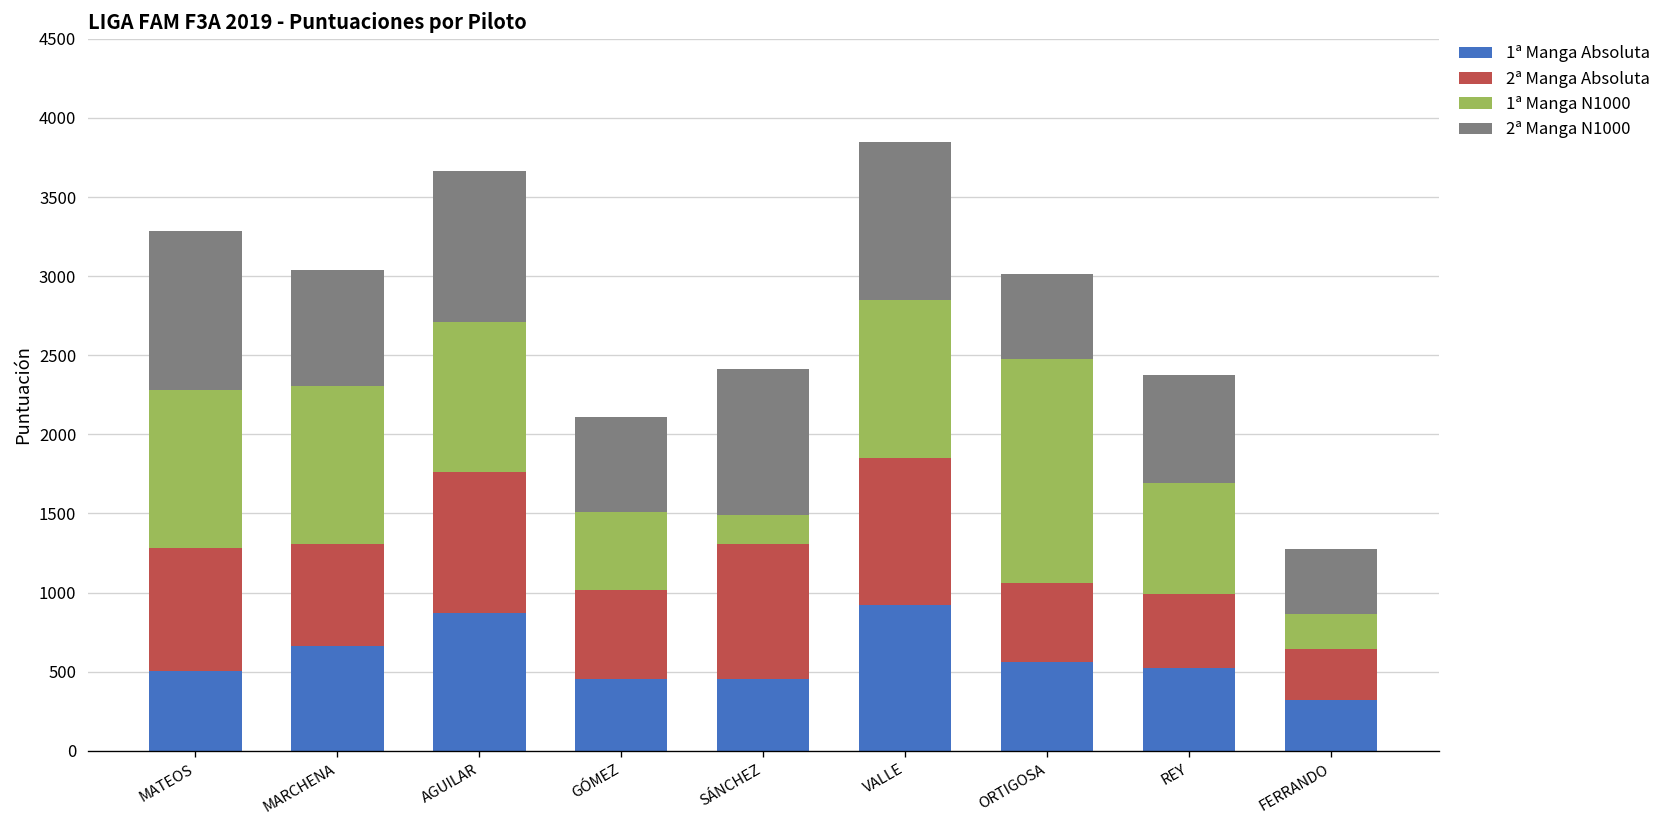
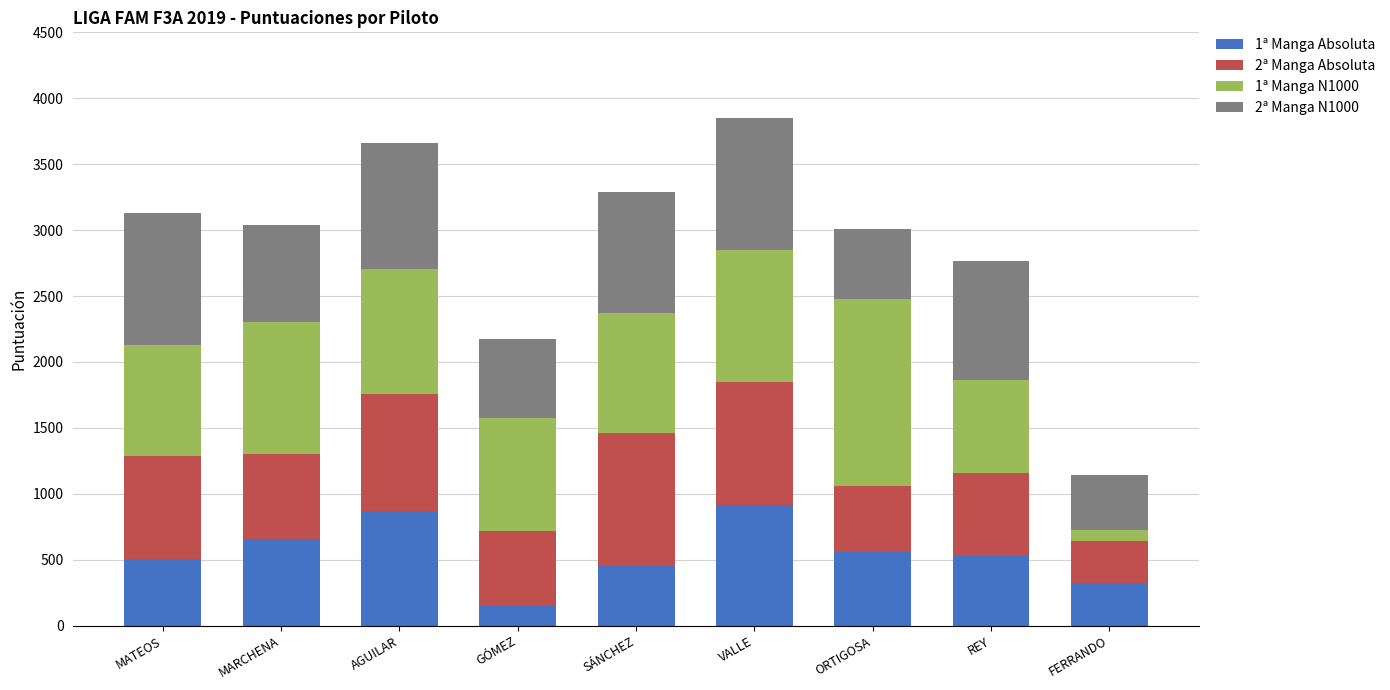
1ª Manga N1000, MATEOS: 1000 -> 850
1ª Manga Absoluta, GÓMEZ: 460 -> 160
1ª Manga N1000, GÓMEZ: 500 -> 860
2ª Manga Absoluta, SÁNCHEZ: 850 -> 1010
1ª Manga N1000, SÁNCHEZ: 180 -> 910
2ª Manga Absoluta, REY: 460 -> 630
2ª Manga N1000, REY: 680 -> 910
1ª Manga N1000, FERRANDO: 220 -> 90
